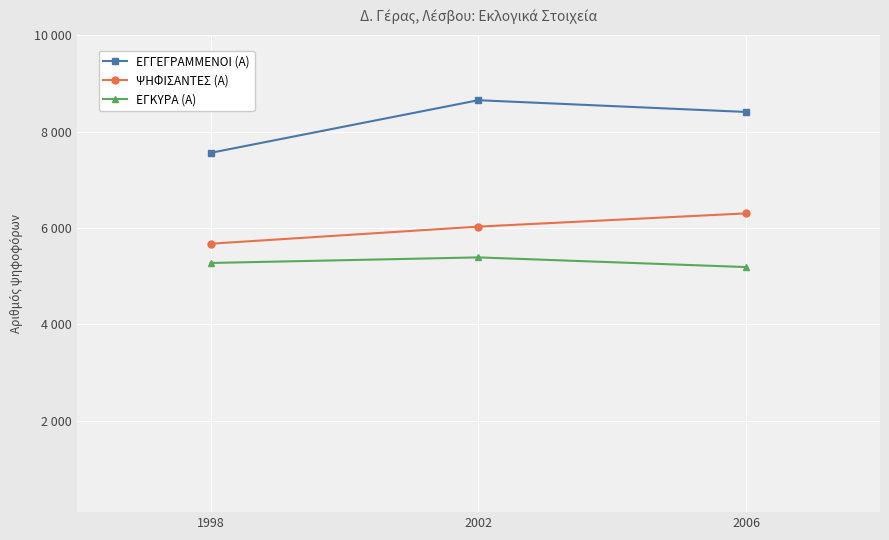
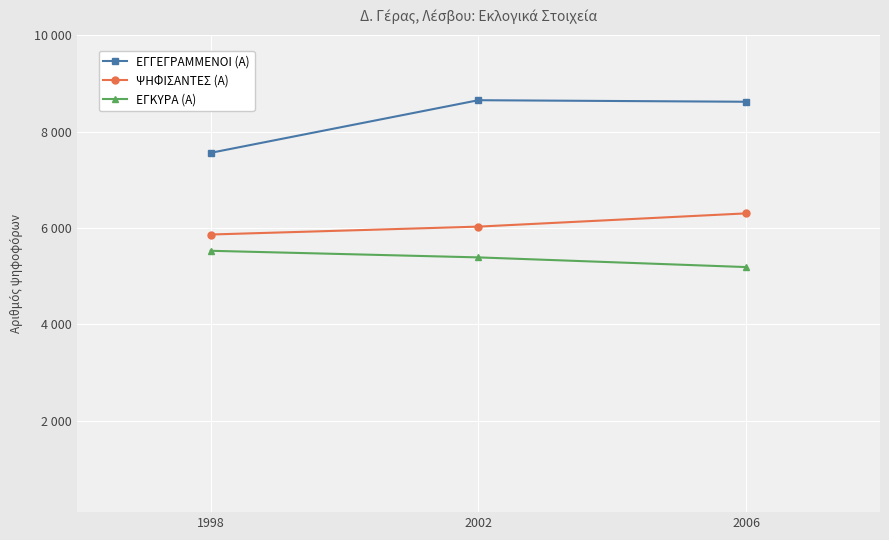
ΨΗΦΙΣΑΝΤΕΣ (Α), 1998: 5700 -> 5900
ΕΓΚΥΡΑ (Α), 1998: 5300 -> 5500
ΕΓΓΕΓΡΑΜΜΕΝΟΙ (Α), 2006: 8400 -> 8600
